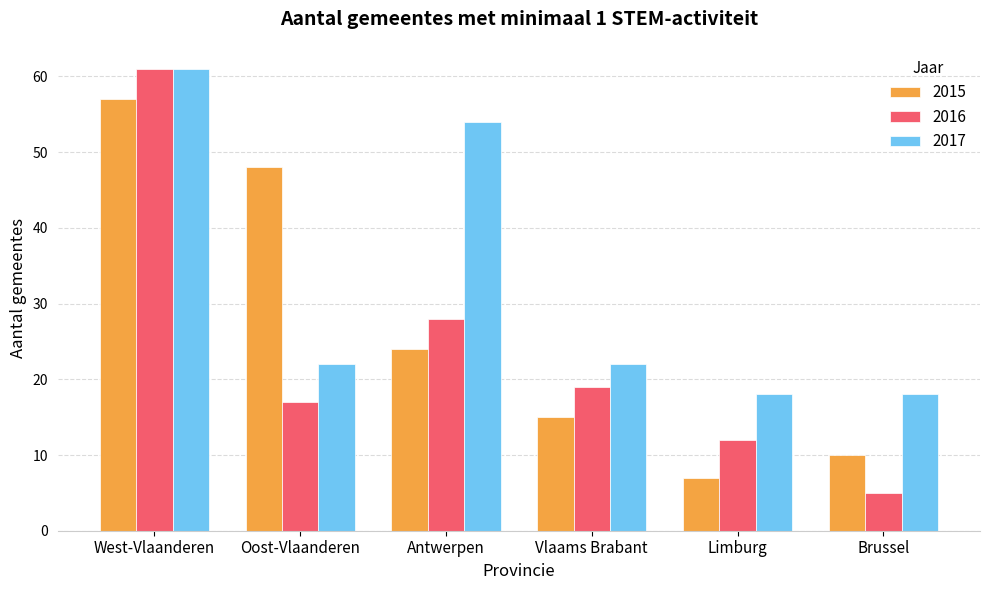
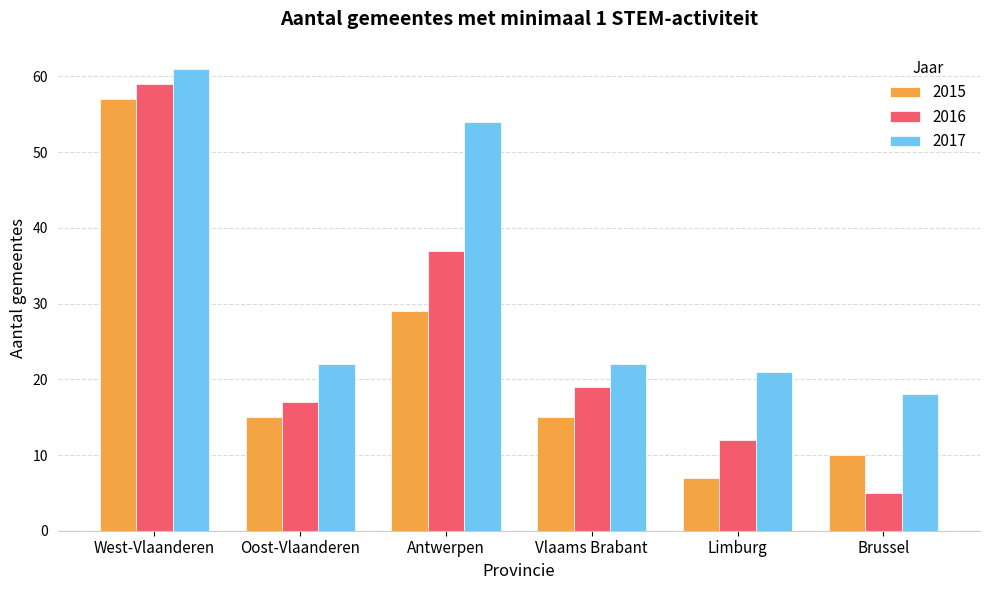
2016, West-Vlaanderen: 61 -> 59
2015, Oost-Vlaanderen: 48 -> 15
2015, Antwerpen: 24 -> 29
2016, Antwerpen: 28 -> 37
2017, Limburg: 18 -> 21
